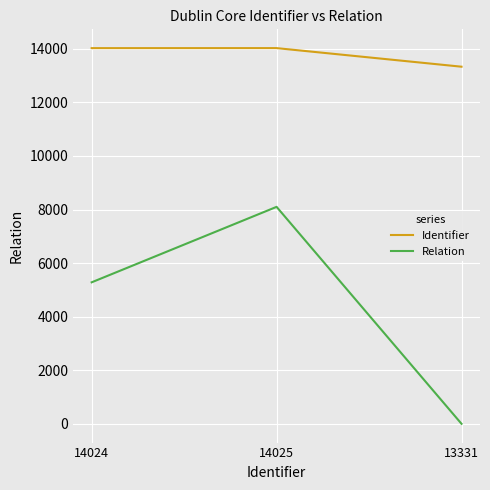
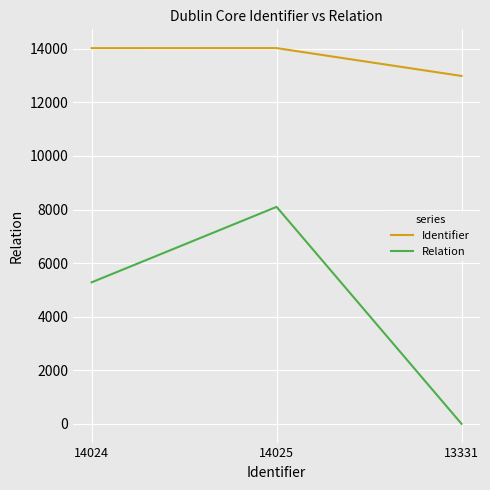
Identifier, 13331: 13300 -> 13000
